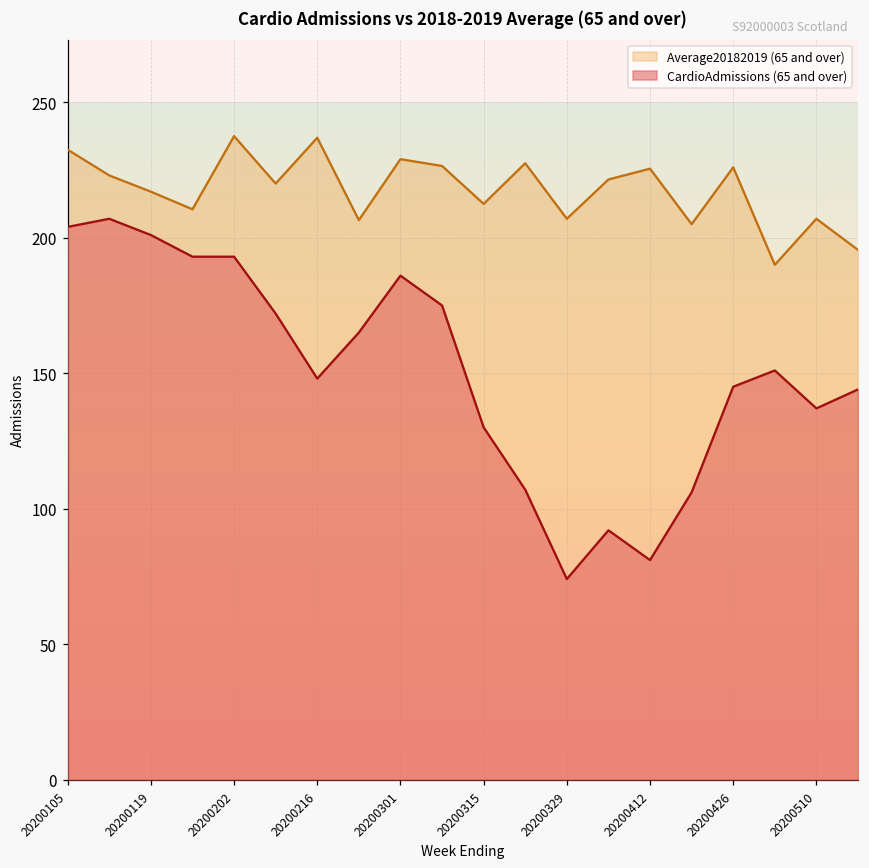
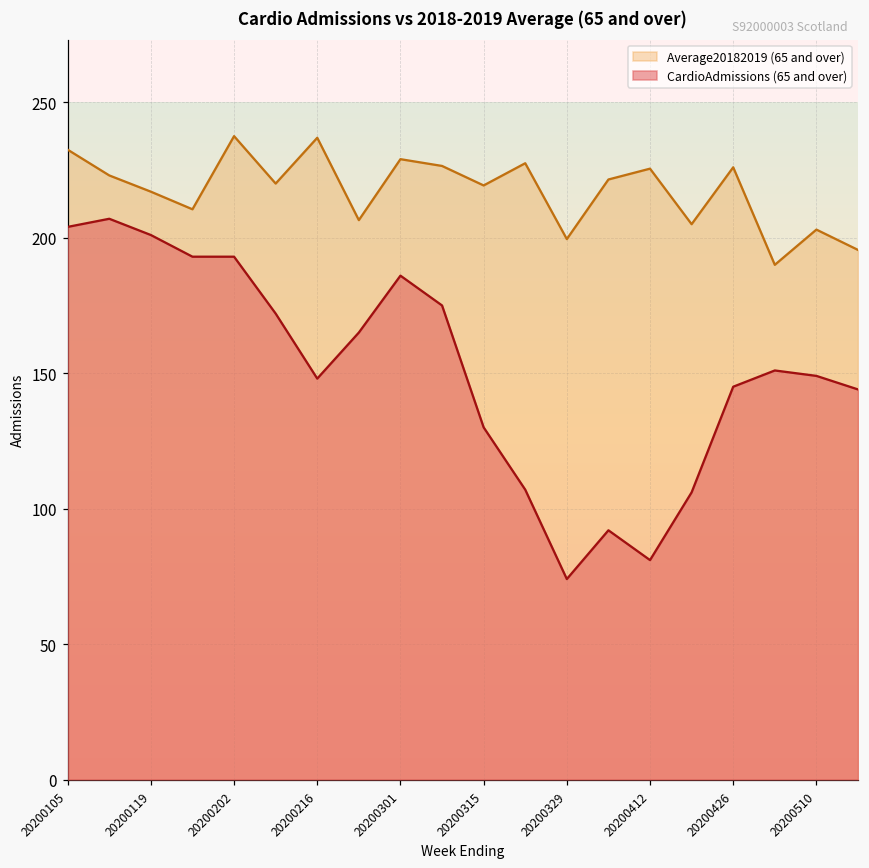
Average20182019 (65 and over), 20200315: 213 -> 219
Average20182019 (65 and over), 20200329: 207 -> 200
Average20182019 (65 and over), 20200510: 207 -> 203
CardioAdmissions (65 and over), 20200510: 137 -> 149
